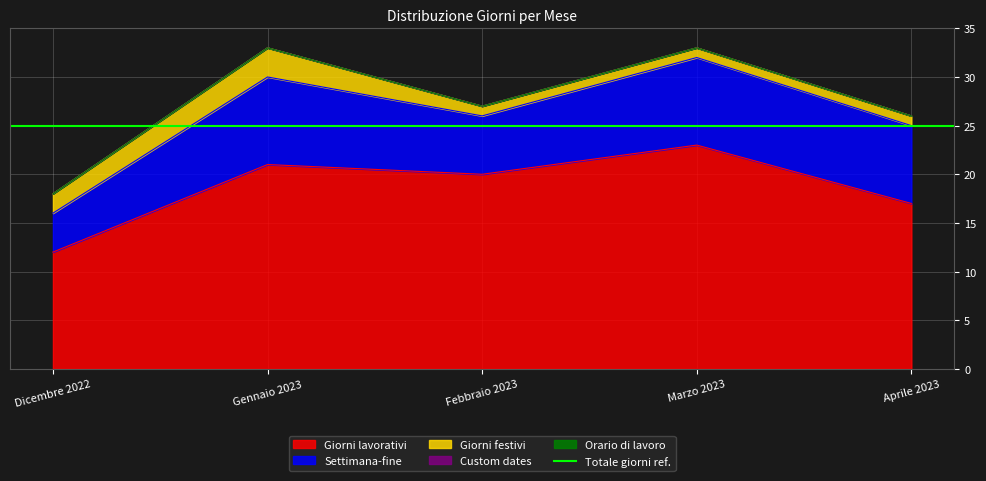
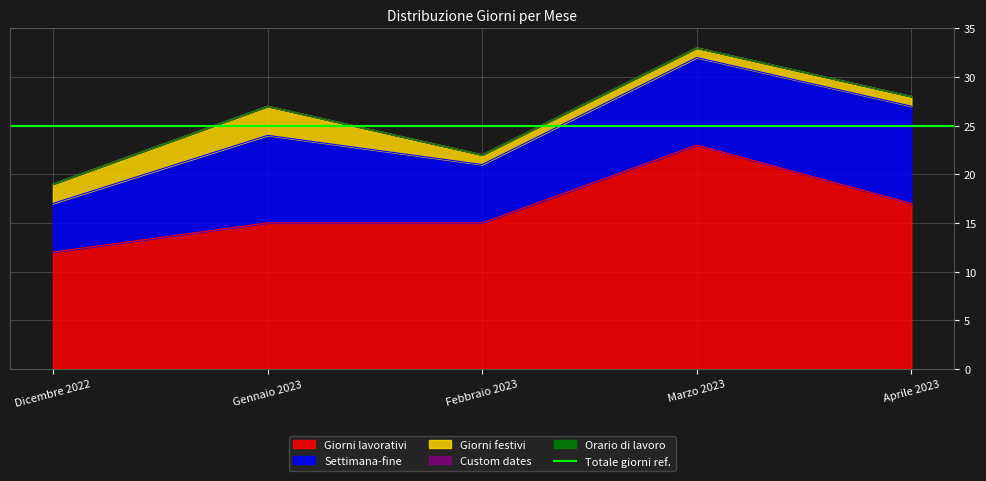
Settimana-fine, Dicembre 2022: 4 -> 5
Giorni lavorativi, Gennaio 2023: 21 -> 15
Giorni lavorativi, Febbraio 2023: 20 -> 15
Settimana-fine, Aprile 2023: 8 -> 10
